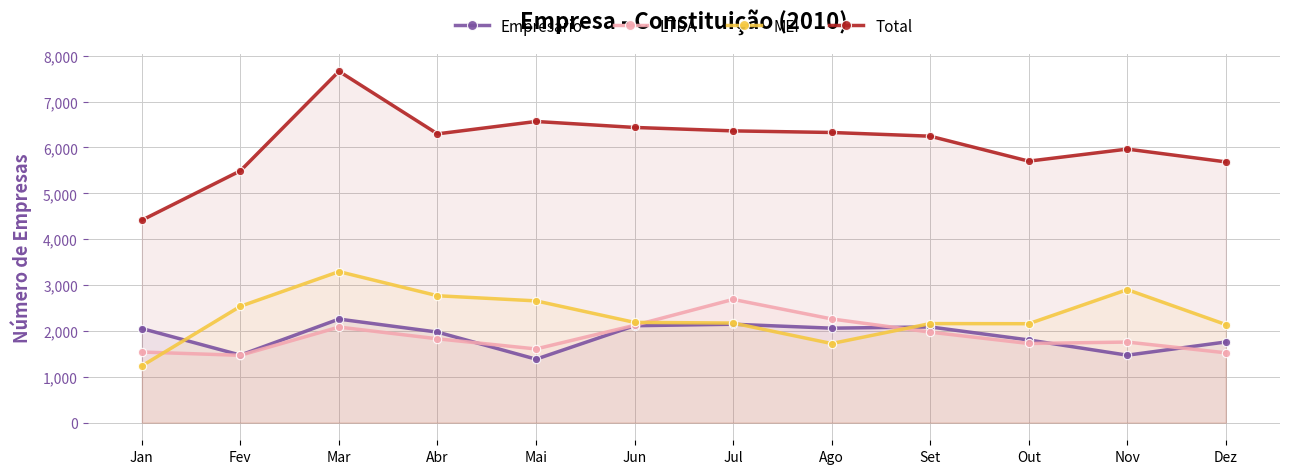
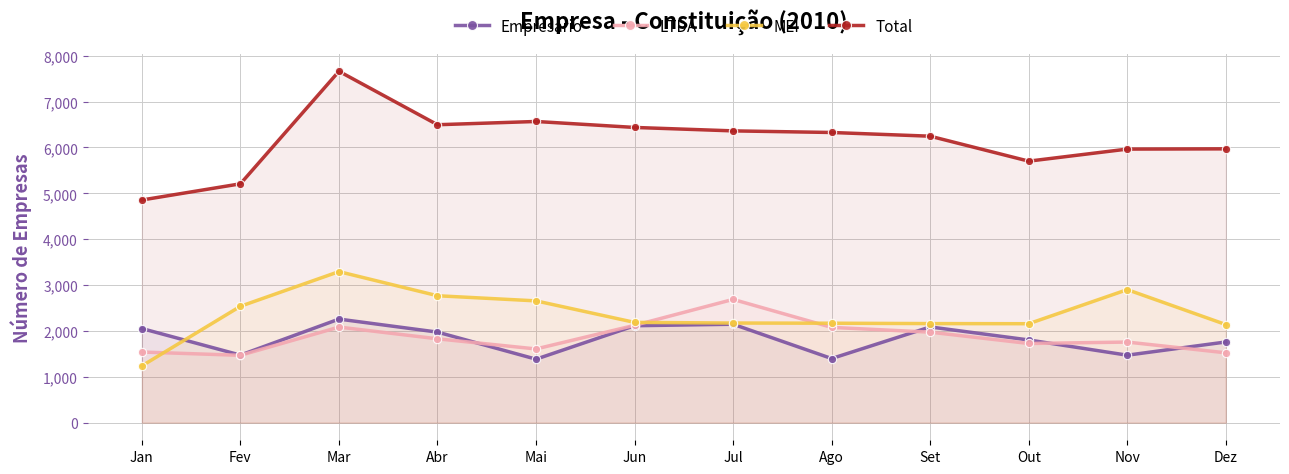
Total, Jan: 4,400 -> 4,900
Total, Fev: 5,500 -> 5,200
Total, Abr: 6,300 -> 6,500
Empresário, Ago: 2,100 -> 1,400
LTDA, Ago: 2,300 -> 2,100
MEI, Ago: 1,700 -> 2,200
Total, Dez: 5,700 -> 6,000
